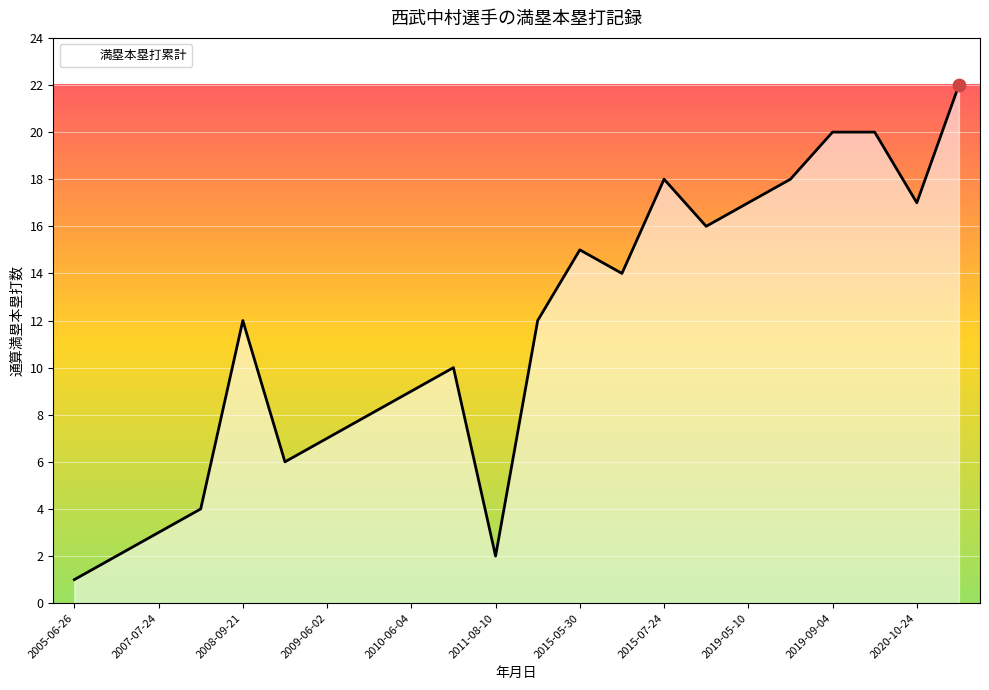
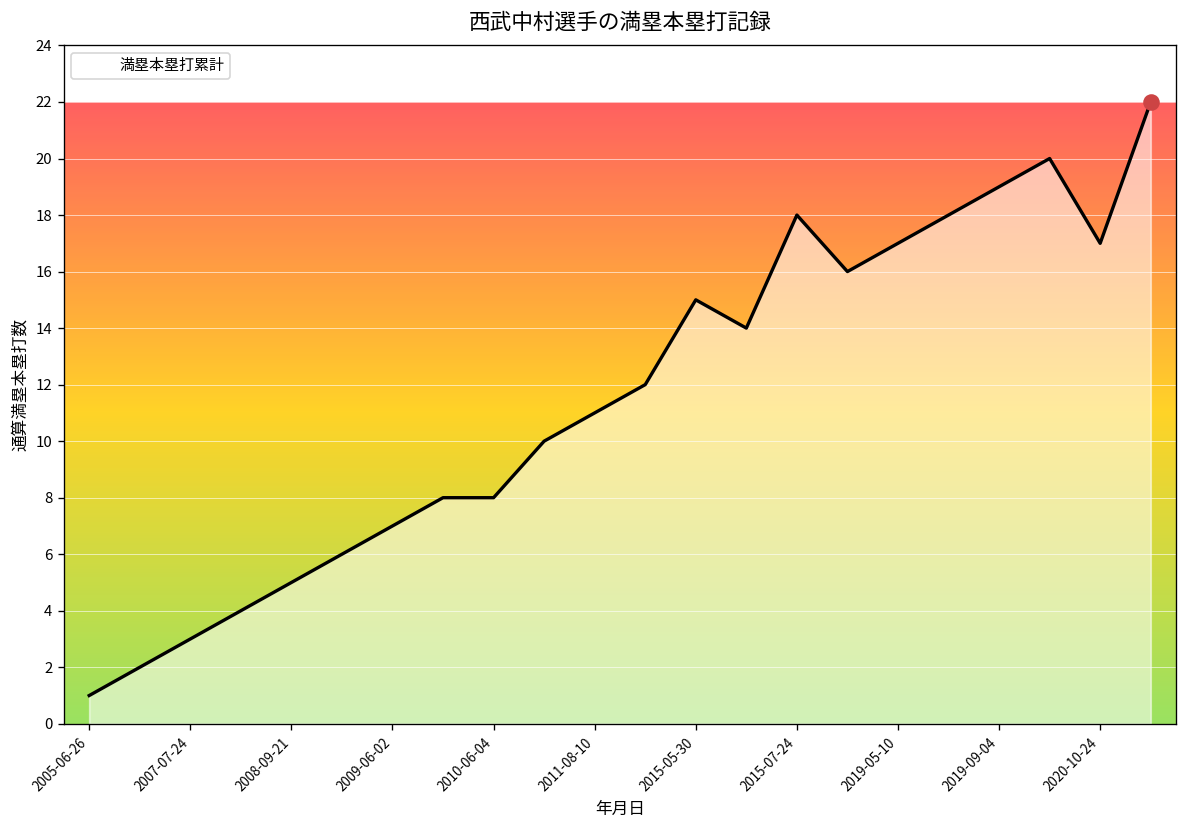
満塁本塁打累計, 2008-09-21: 12 -> 5
満塁本塁打累計, 2010-06-04: 9 -> 8
満塁本塁打累計, 2011-08-10: 2 -> 11
満塁本塁打累計, 2019-09-04: 20 -> 19
